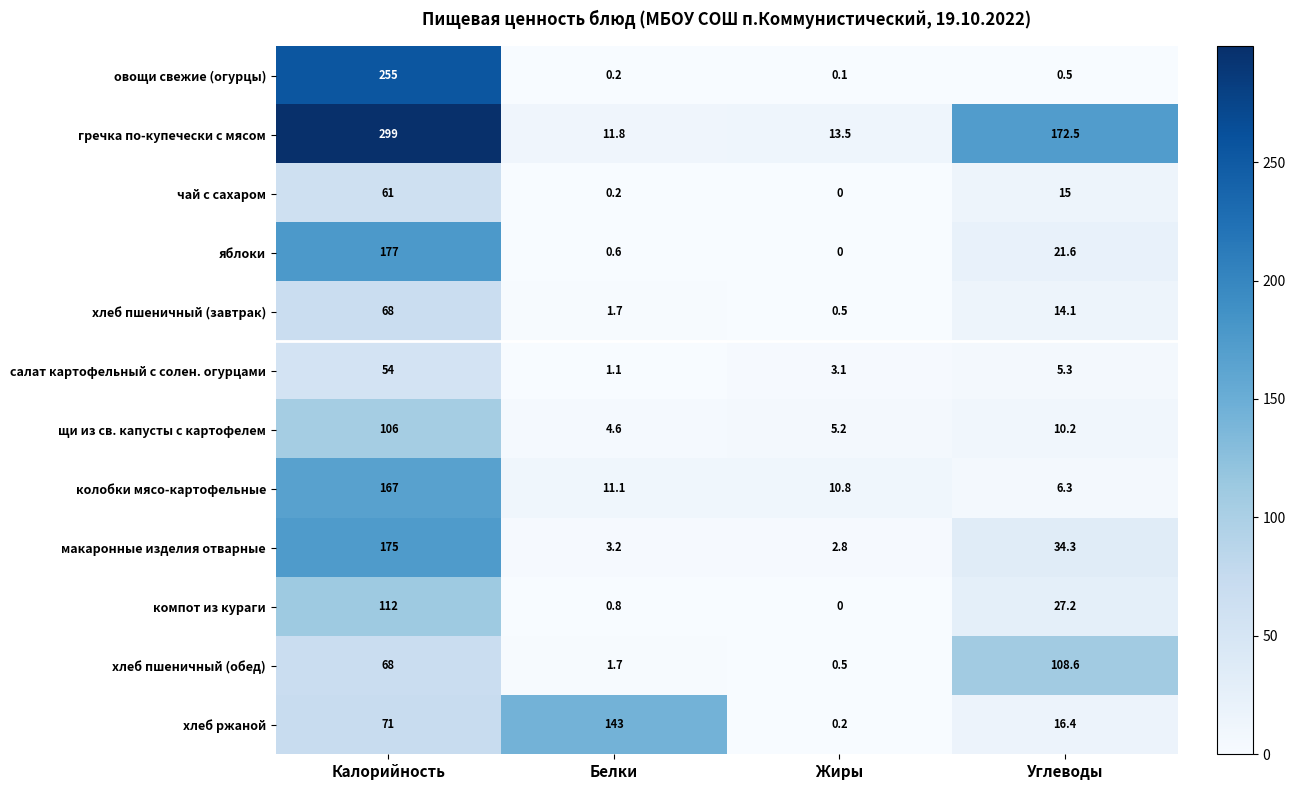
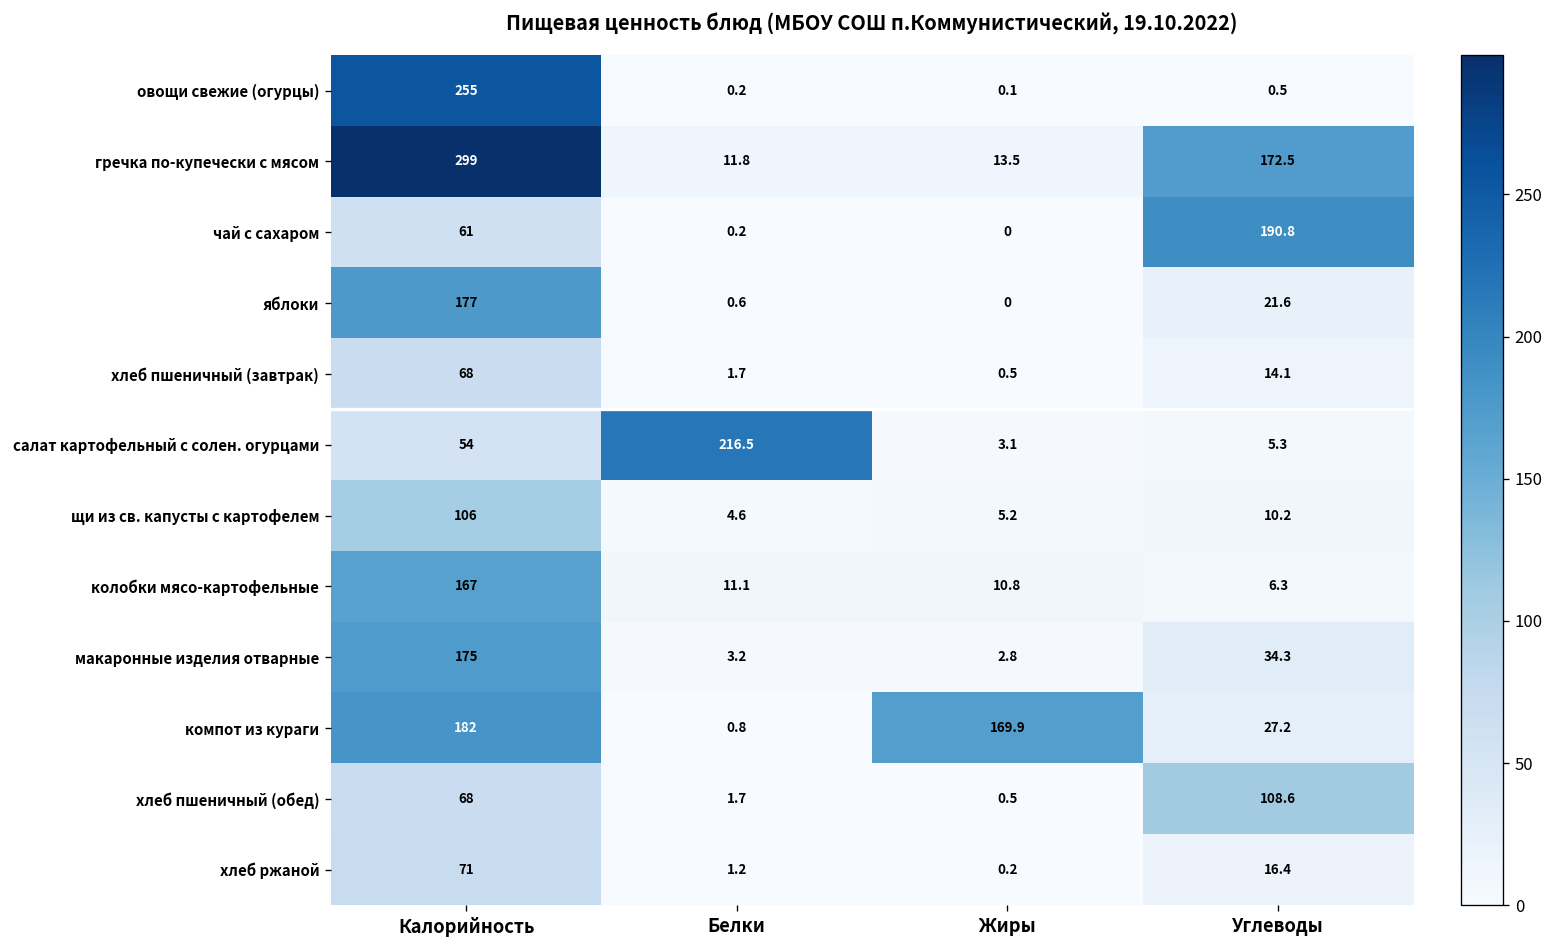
чай с сахаром, Углеводы: 15 -> 190.8
салат картофельный с солен. огурцами, Белки: 1.1 -> 216.5
компот из кураги, Калорийность: 112 -> 182
компот из кураги, Жиры: 0 -> 169.9
хлеб ржаной, Белки: 143 -> 1.2
